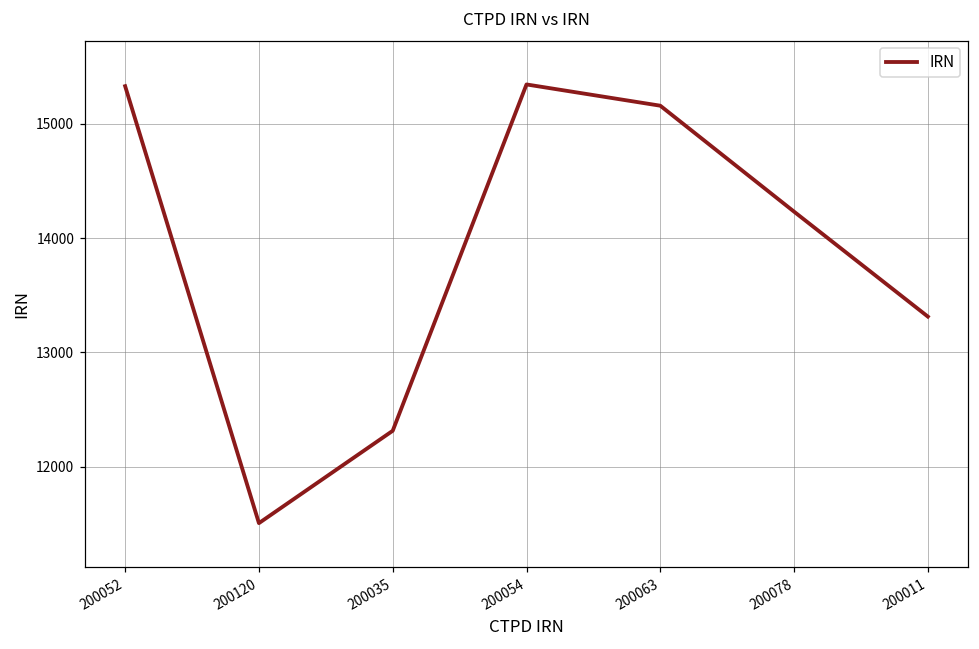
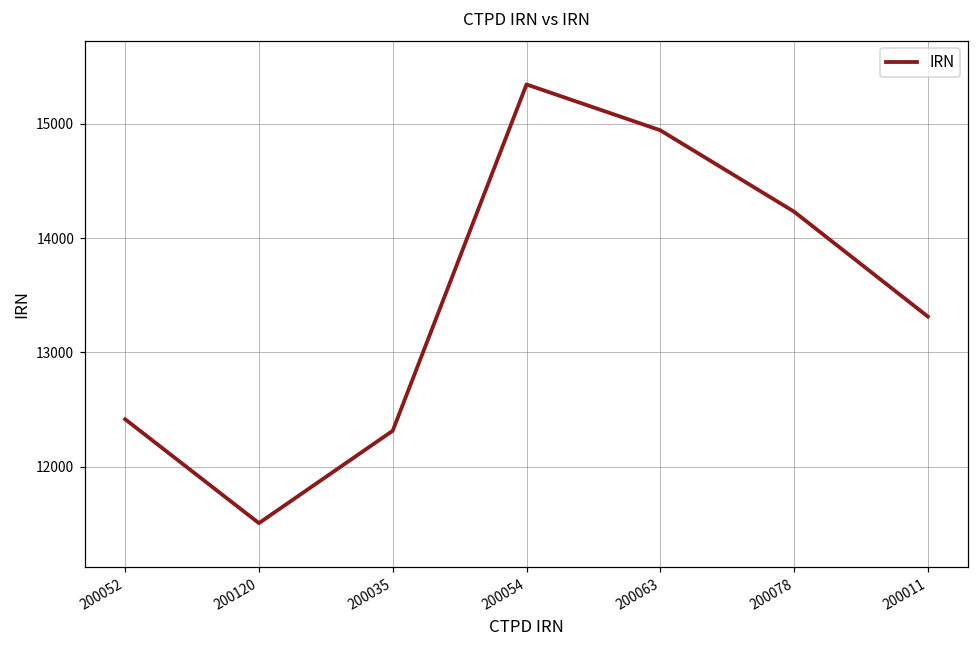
200052: 15330 -> 12420
200063: 15160 -> 14940
